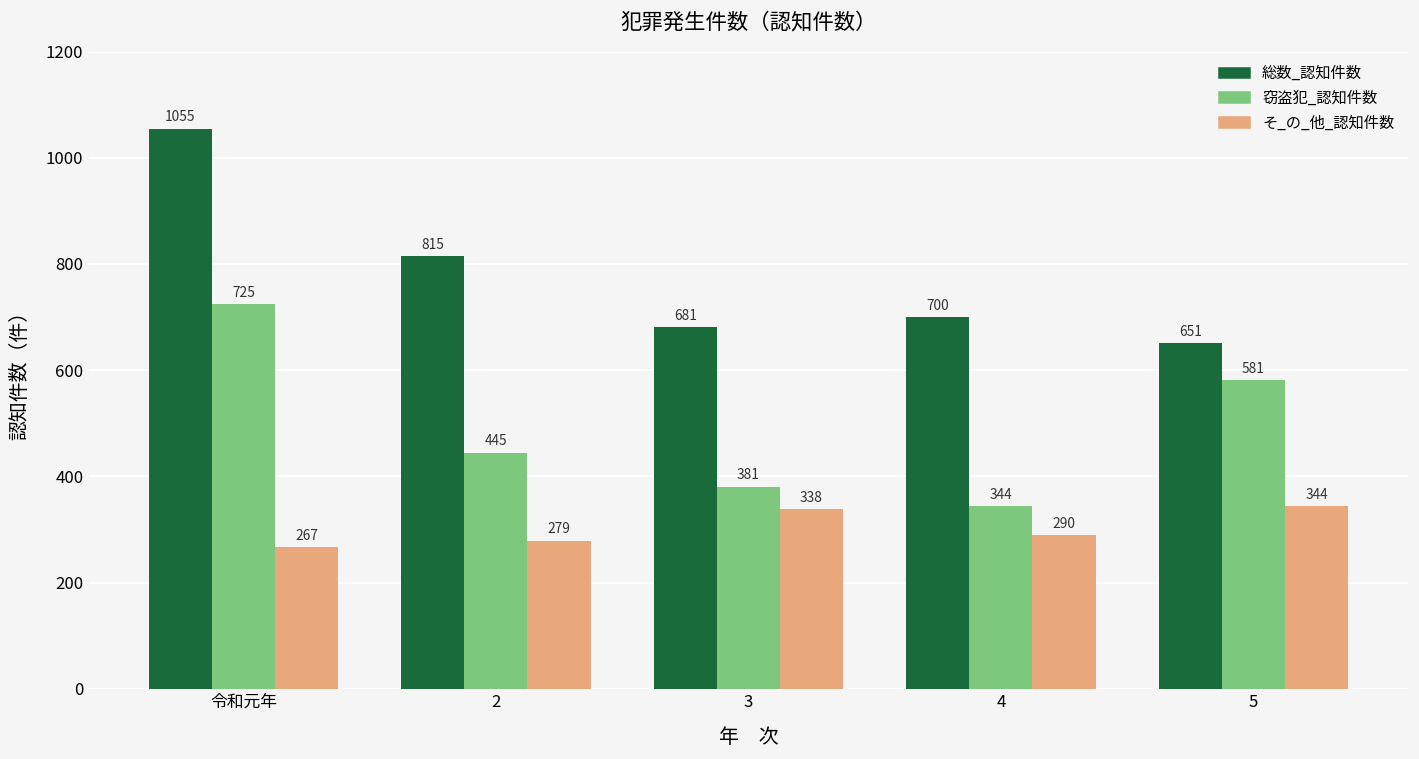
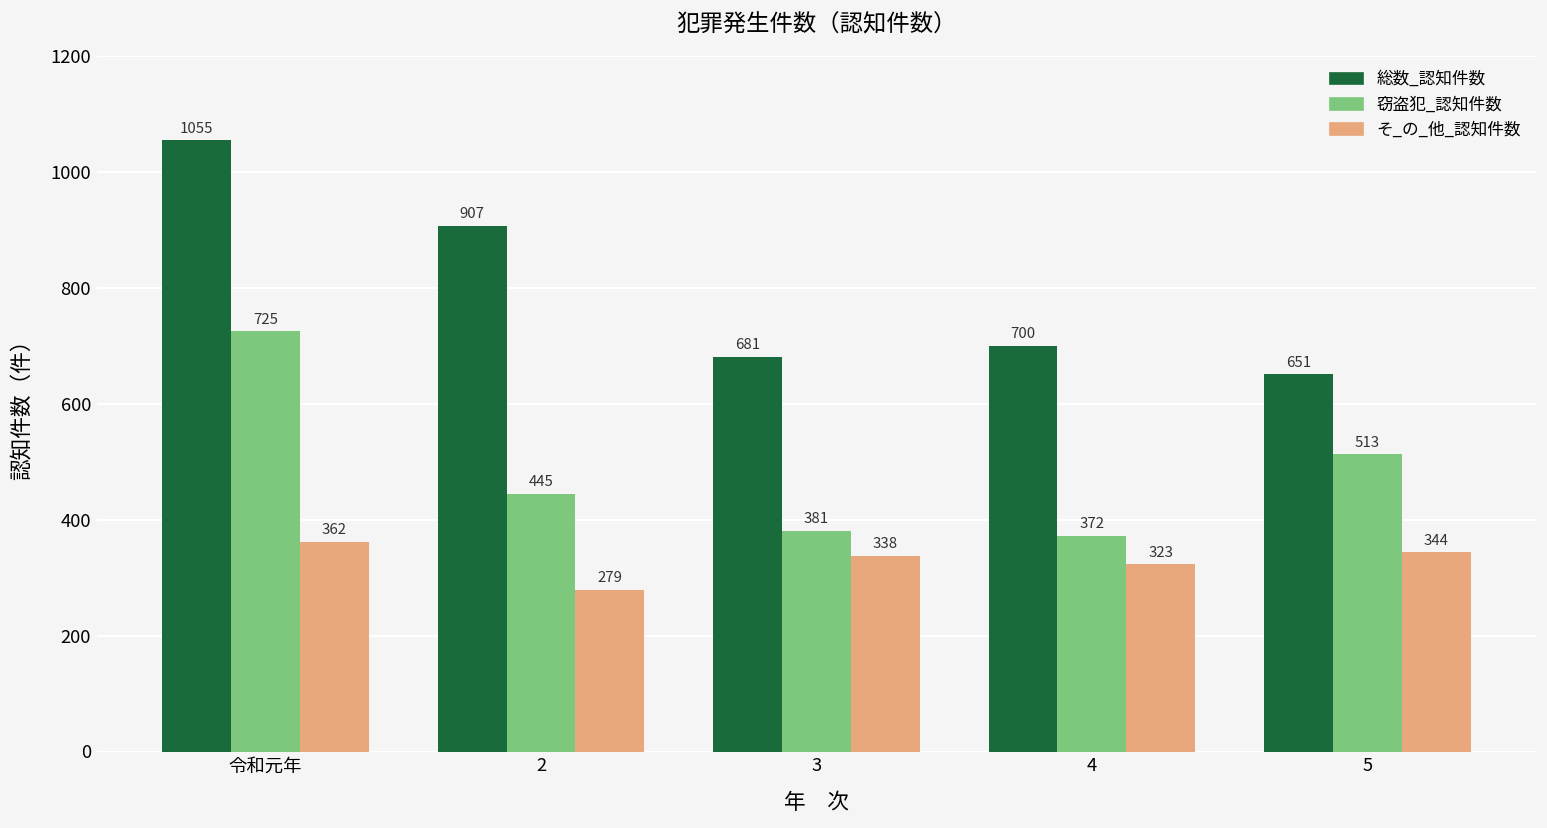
そ_の_他_認知件数, 令和元年: 267 -> 362
総数_認知件数, 2: 815 -> 907
窃盗犯_認知件数, 4: 344 -> 372
そ_の_他_認知件数, 4: 290 -> 323
窃盗犯_認知件数, 5: 581 -> 513
